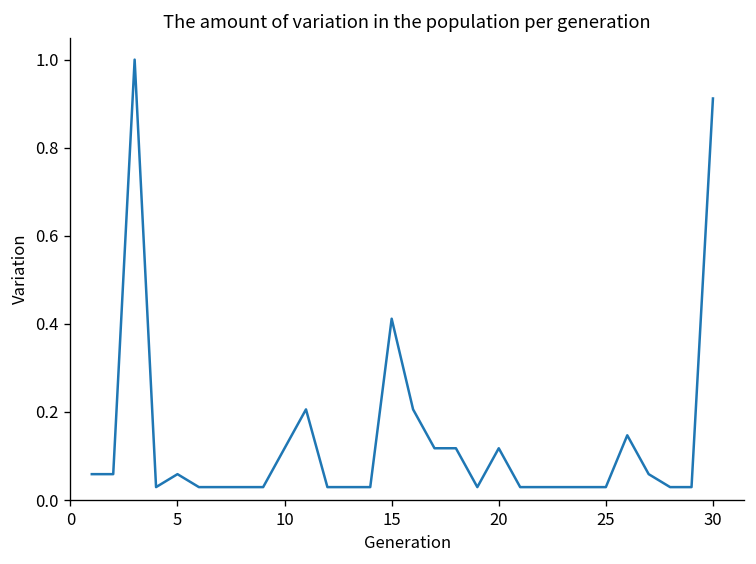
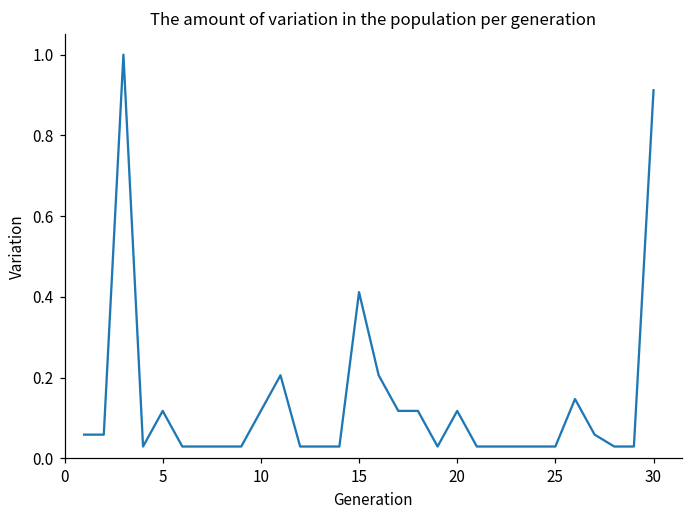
5: 0.06 -> 0.12
